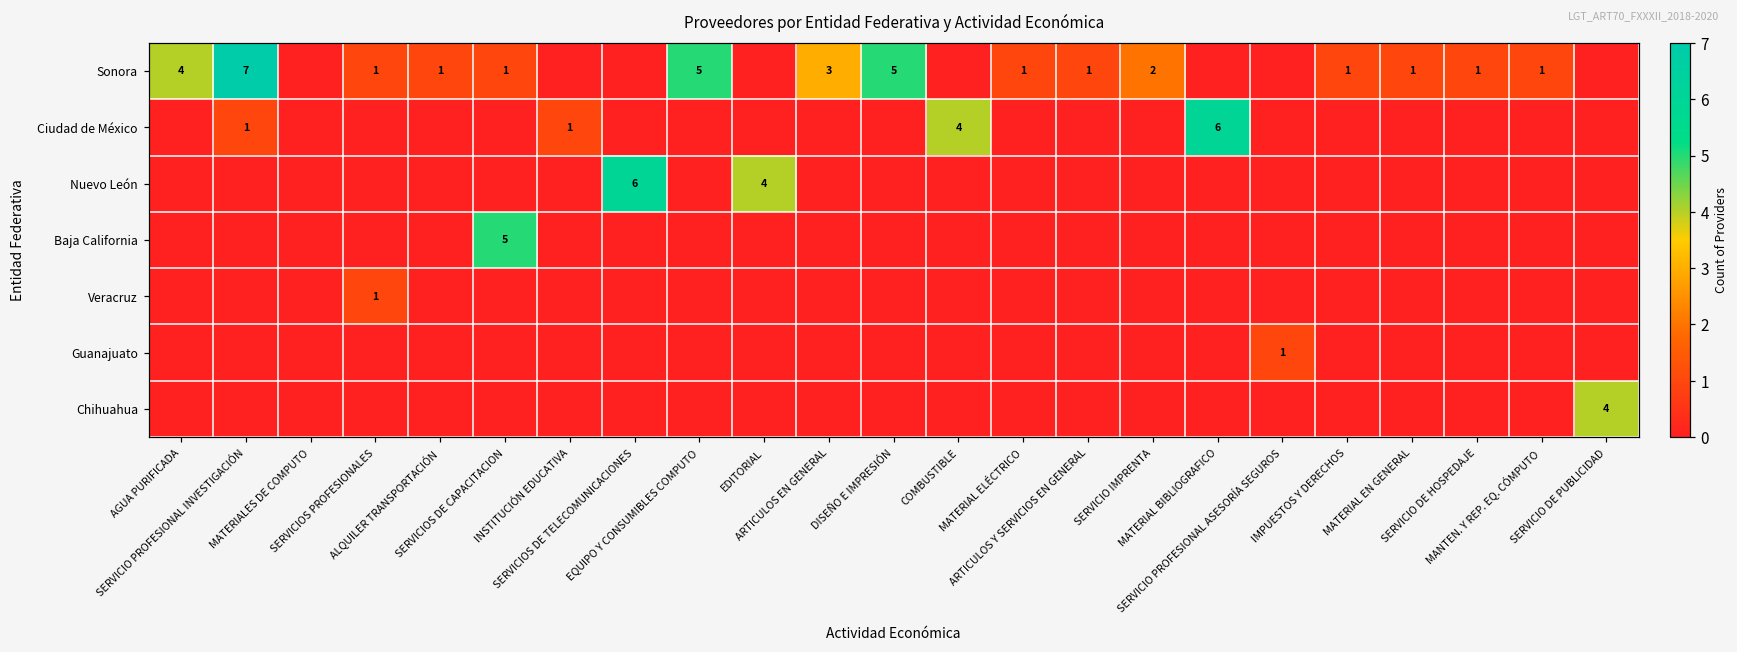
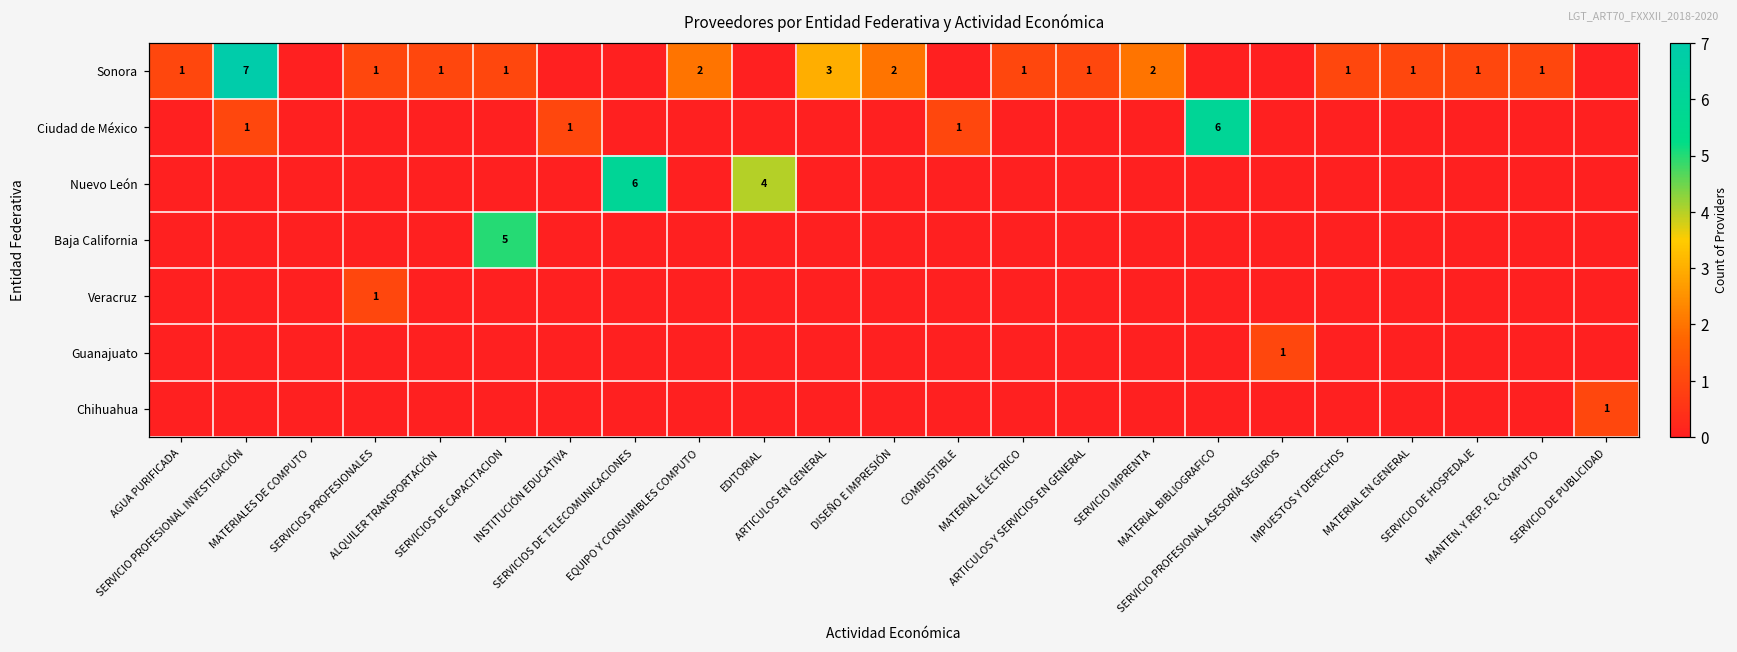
Sonora, AGUA PURIFICADA: 4 -> 1
Sonora, EQUIPO Y CONSUMIBLES COMPUTO: 5 -> 2
Sonora, DISEÑO E IMPRESIÓN: 5 -> 2
Ciudad de México, COMBUSTIBLE: 4 -> 1
Chihuahua, SERVICIO DE PUBLICIDAD: 4 -> 1
